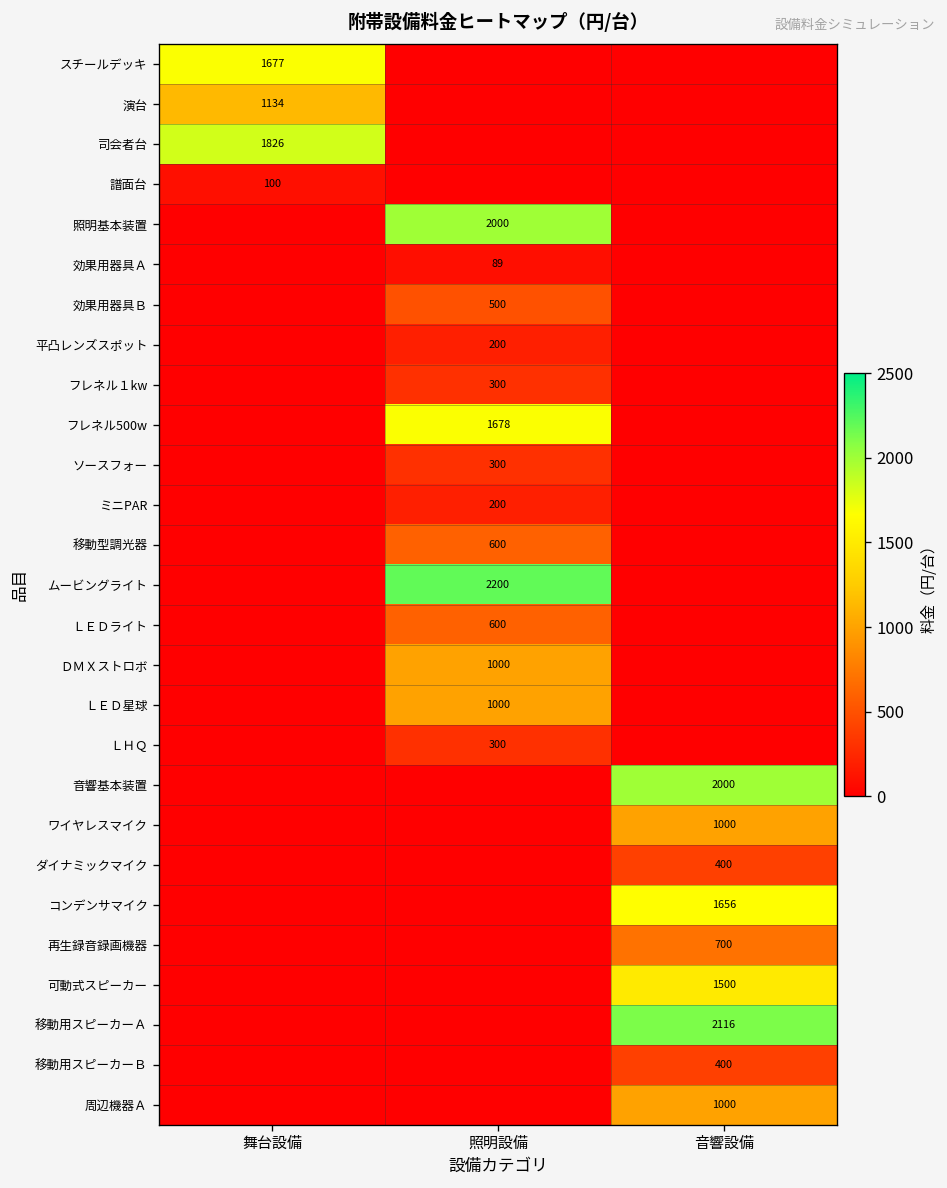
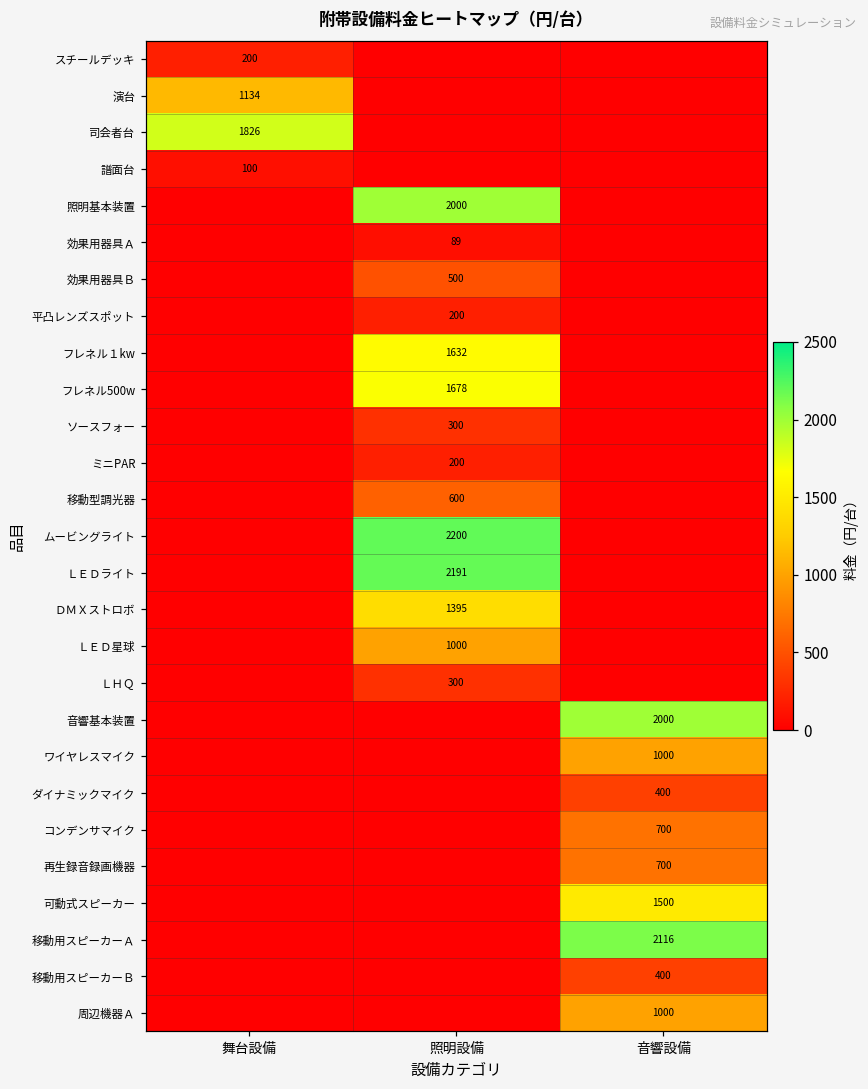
スチールデッキ, 舞台設備: 1677 -> 200
フレネル１kw, 照明設備: 300 -> 1632
ＬＥＤライト, 照明設備: 600 -> 2191
ＤＭＸストロボ, 照明設備: 1000 -> 1395
コンデンサマイク, 音響設備: 1656 -> 700
